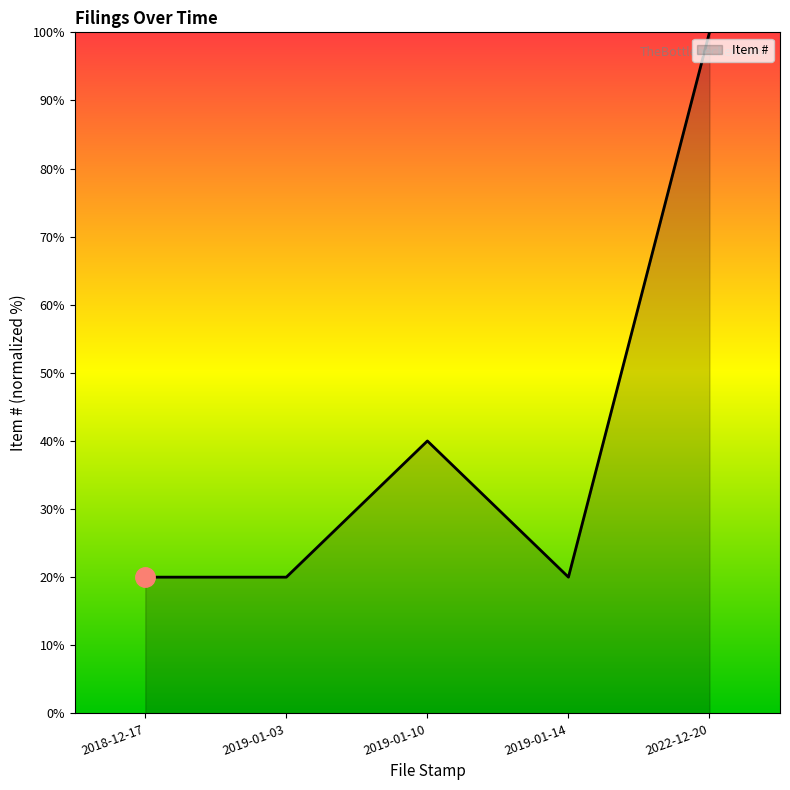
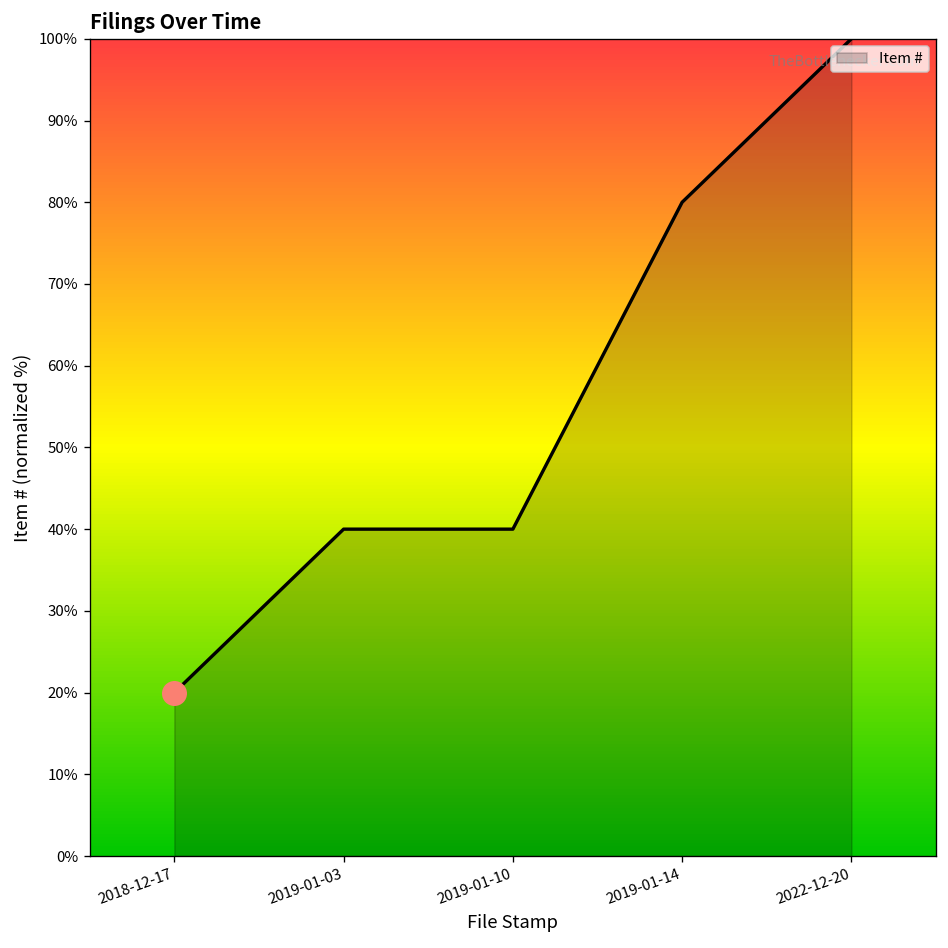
Item #, 2019-01-03: 20% -> 40%
Item #, 2019-01-14: 20% -> 80%
